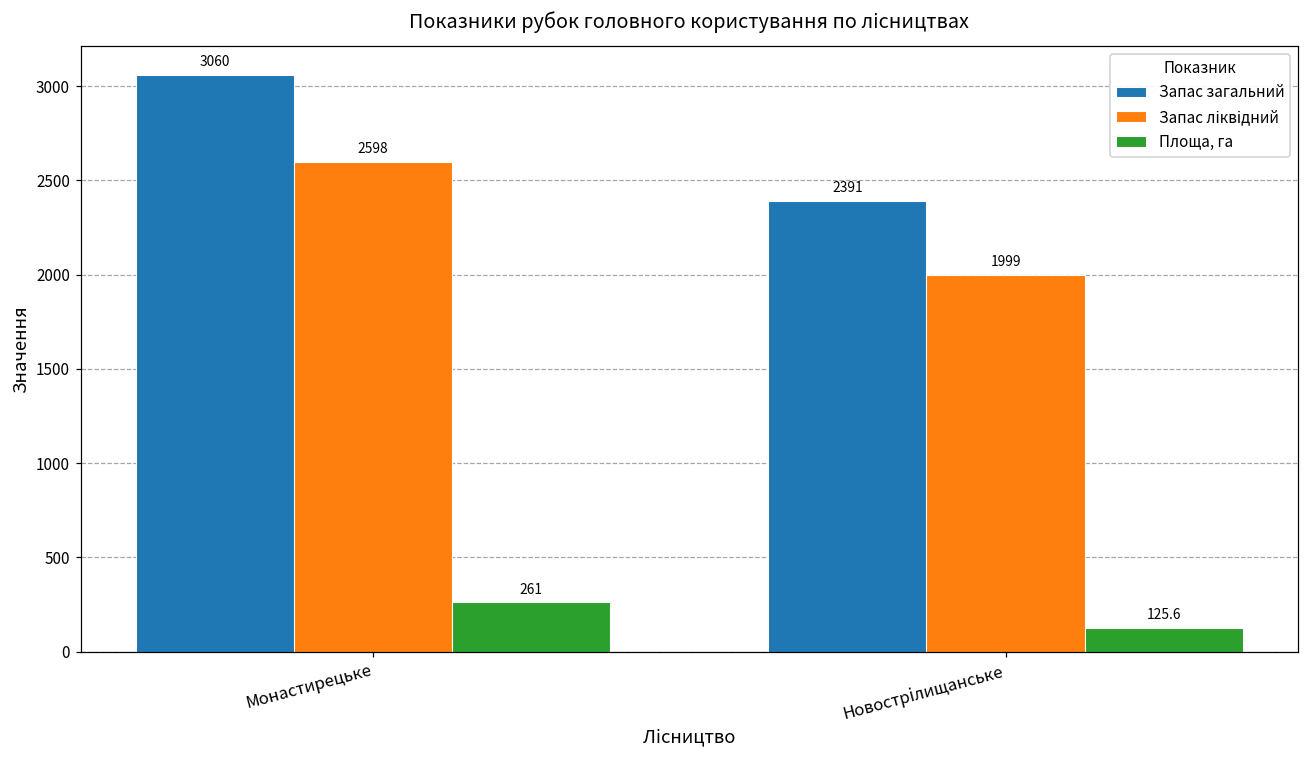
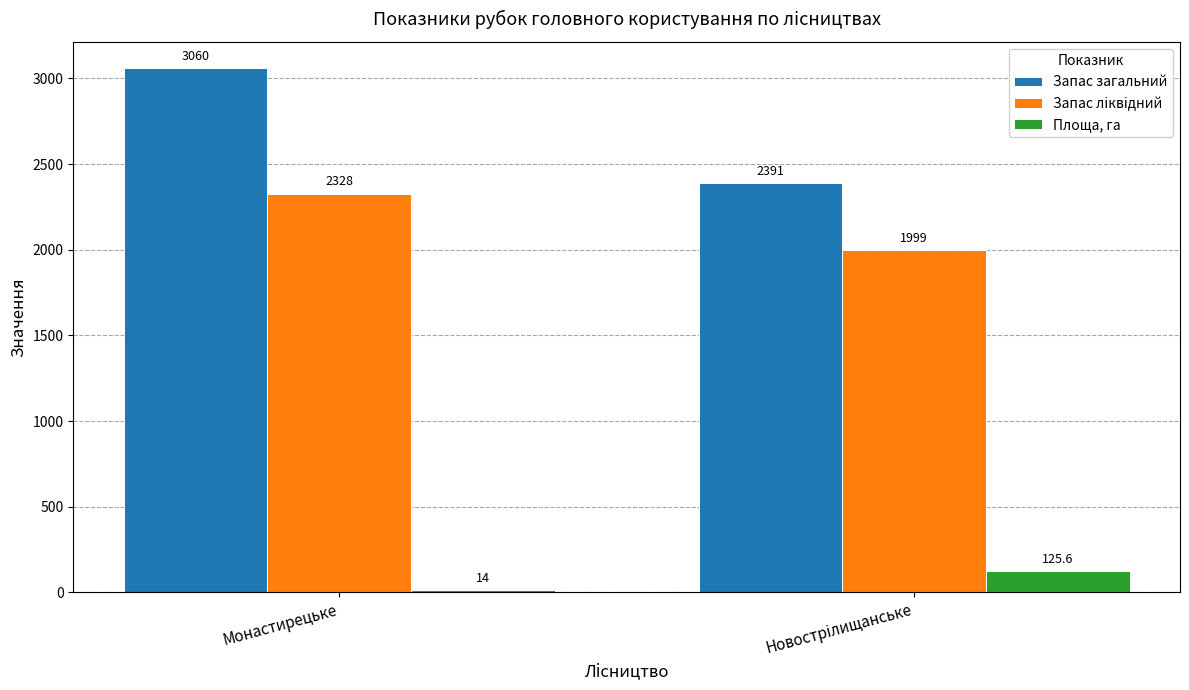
Запас ліквідний, Монастирецьке: 2598 -> 2328
Площа, га, Монастирецьке: 261 -> 14
